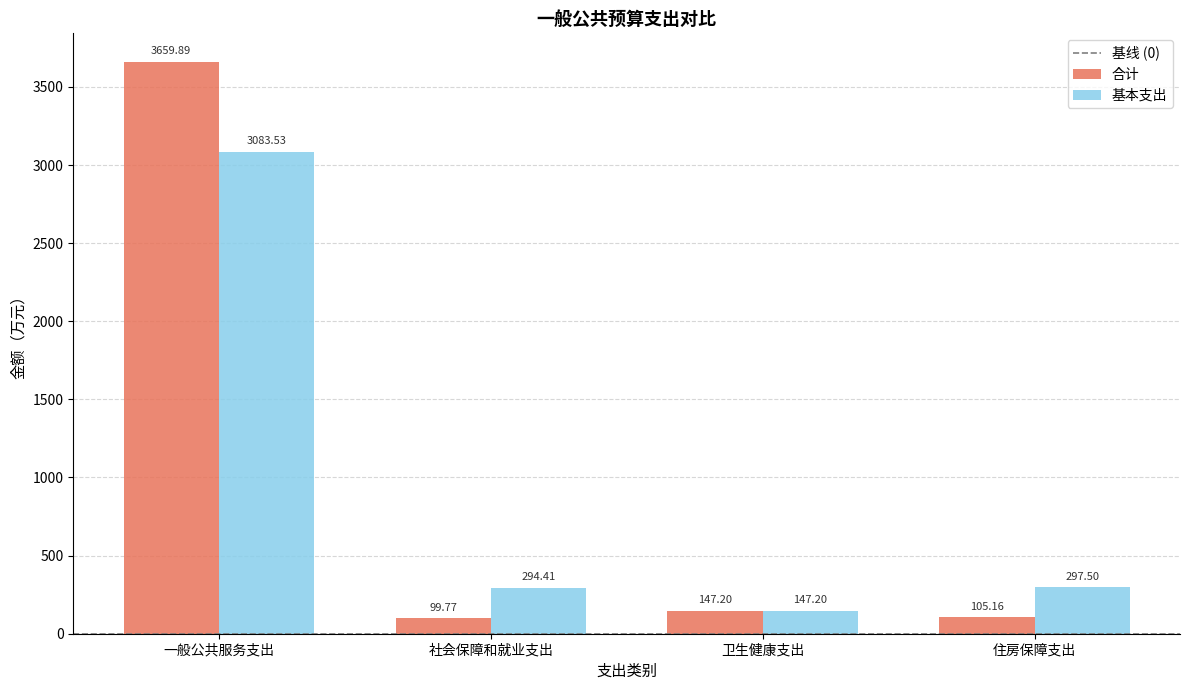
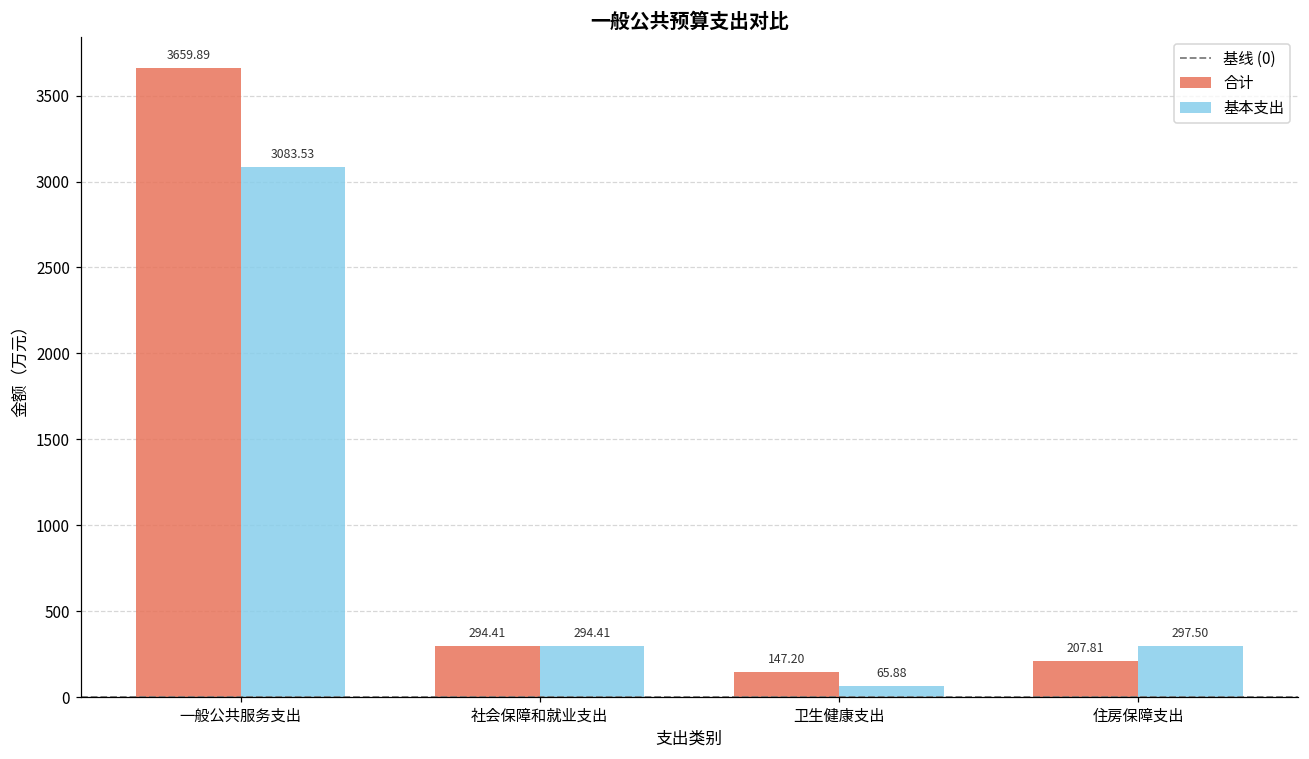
合计, 社会保障和就业支出: 99.77 -> 294.41
基本支出, 卫生健康支出: 147.20 -> 65.88
合计, 住房保障支出: 105.16 -> 207.81
